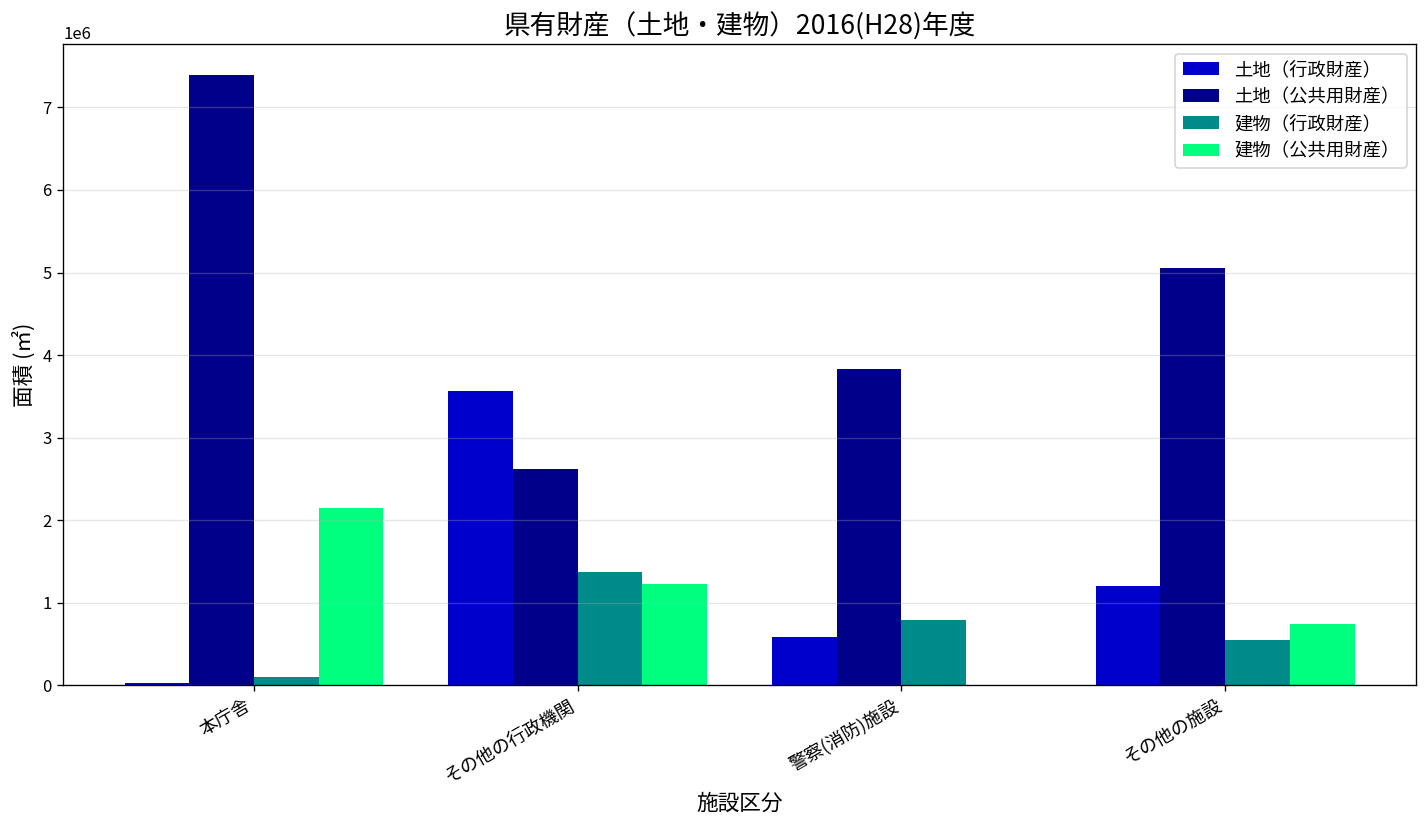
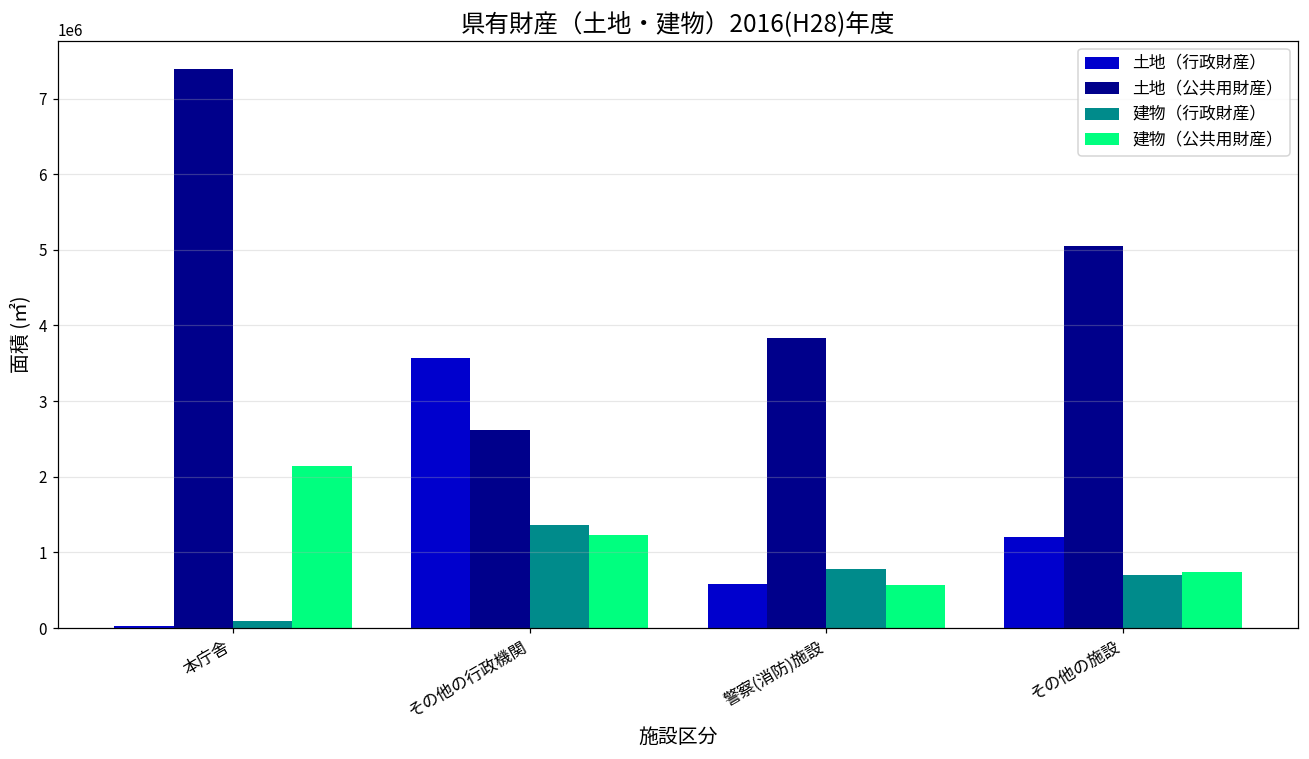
建物（公共用財産）, 警察(消防)施設: 0 -> 600000
建物（行政財産）, その他の施設: 500000 -> 700000
